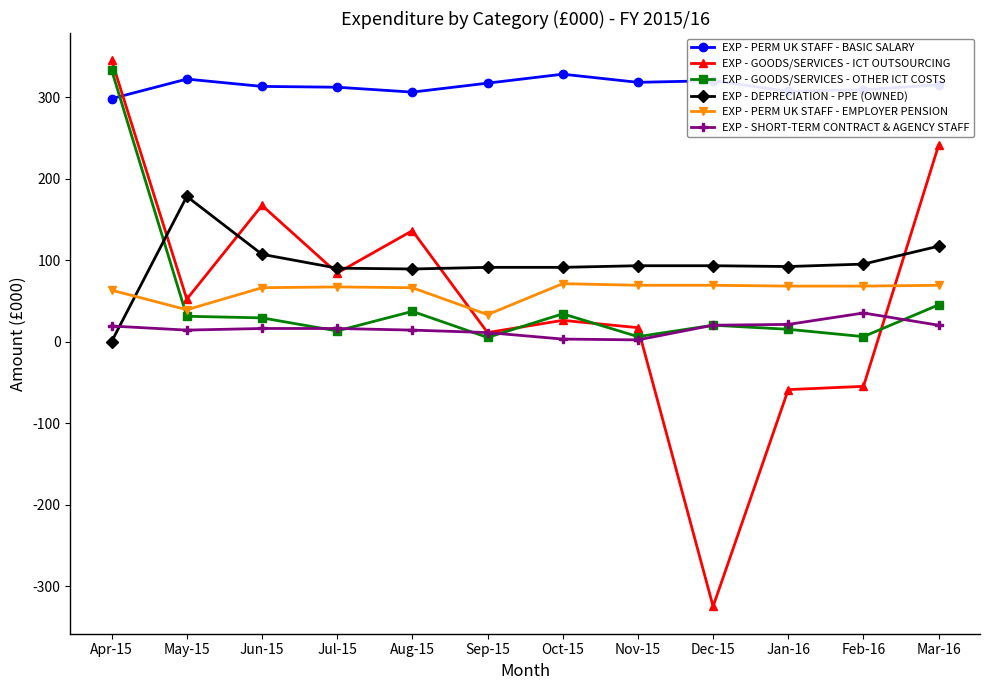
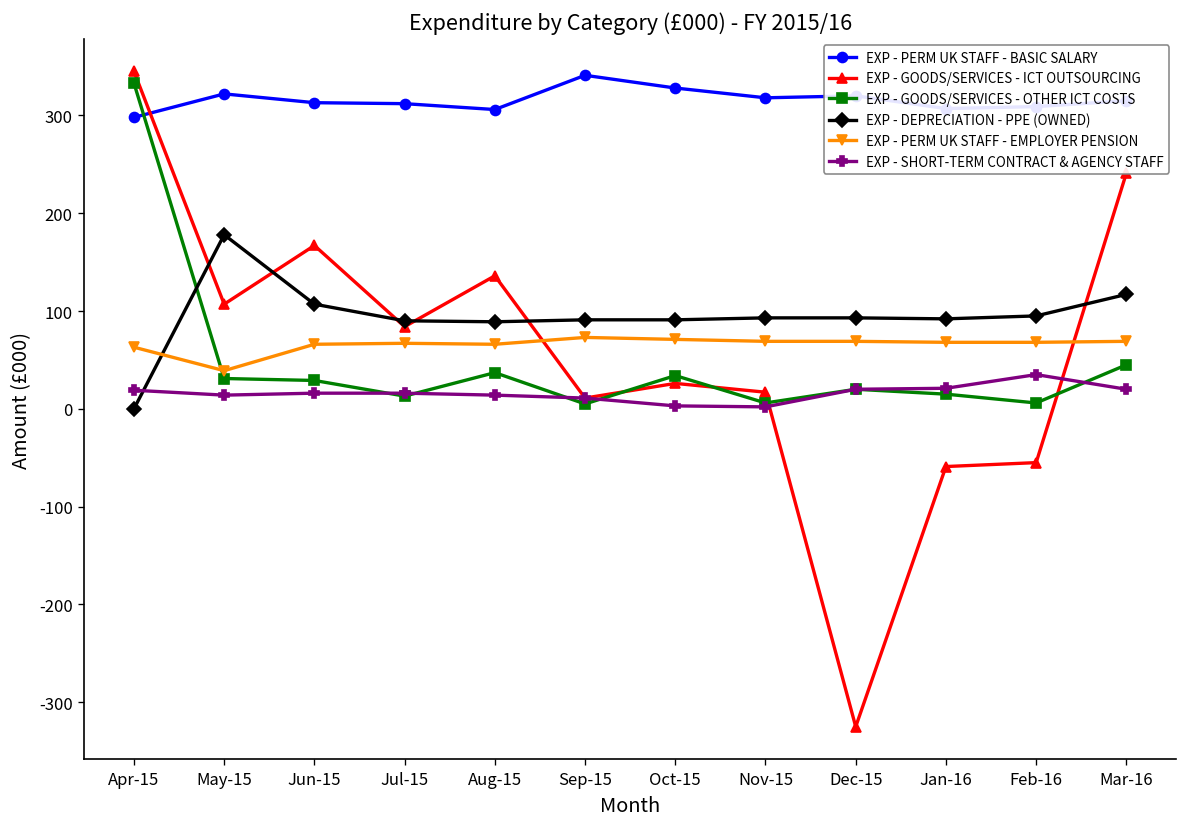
EXP - GOODS/SERVICES - ICT OUTSOURCING, May-15: 50 -> 110
EXP - PERM UK STAFF - BASIC SALARY, Sep-15: 320 -> 340
EXP - PERM UK STAFF - EMPLOYER PENSION, Sep-15: 30 -> 70
